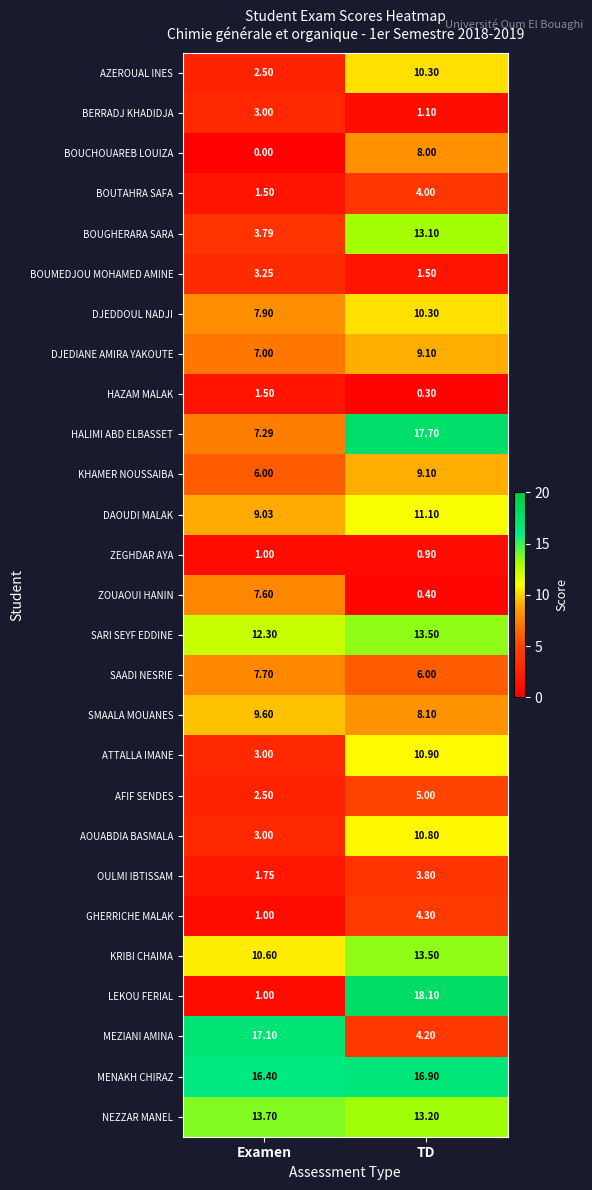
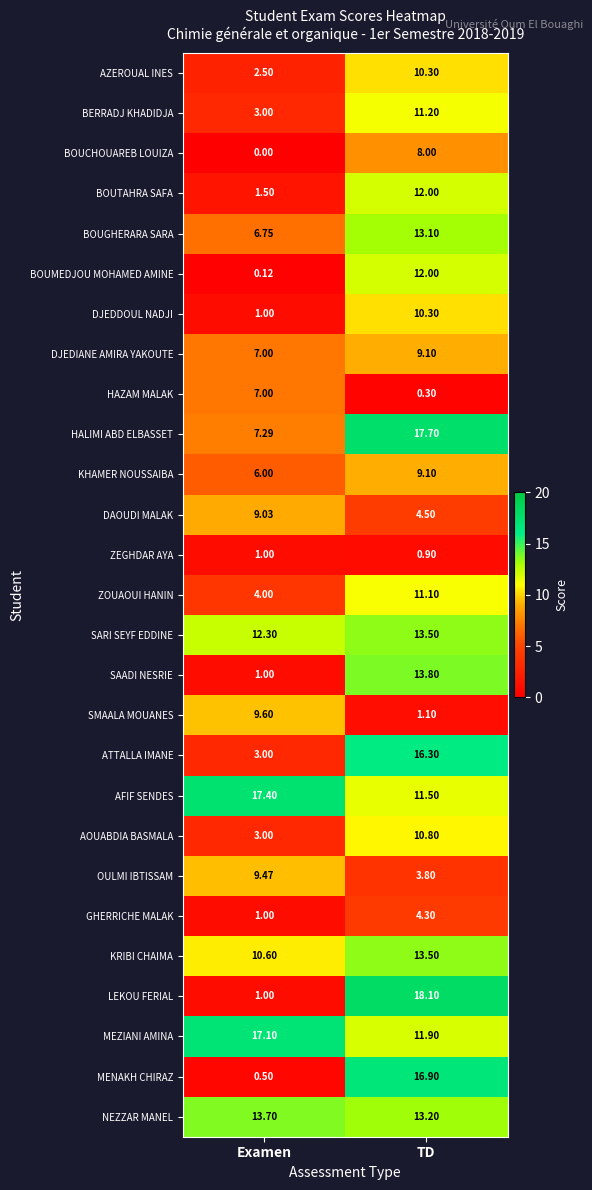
BERRADJ KHADIDJA, TD: 1.10 -> 11.20
BOUTAHRA SAFA, TD: 4.00 -> 12.00
BOUGHERARA SARA, Examen: 3.79 -> 6.75
BOUMEDJOU MOHAMED AMINE, Examen: 3.25 -> 0.12
BOUMEDJOU MOHAMED AMINE, TD: 1.50 -> 12.00
DJEDDOUL NADJI, Examen: 7.90 -> 1.00
HAZAM MALAK, Examen: 1.50 -> 7.00
DAOUDI MALAK, TD: 11.10 -> 4.50
ZOUAOUI HANIN, Examen: 7.60 -> 4.00
ZOUAOUI HANIN, TD: 0.40 -> 11.10
SAADI NESRIE, Examen: 7.70 -> 1.00
SAADI NESRIE, TD: 6.00 -> 13.80
SMAALA MOUANES, TD: 8.10 -> 1.10
ATTALLA IMANE, TD: 10.90 -> 16.30
AFIF SENDES, Examen: 2.50 -> 17.40
AFIF SENDES, TD: 5.00 -> 11.50
OULMI IBTISSAM, Examen: 1.75 -> 9.47
MEZIANI AMINA, TD: 4.20 -> 11.90
MENAKH CHIRAZ, Examen: 16.40 -> 0.50
